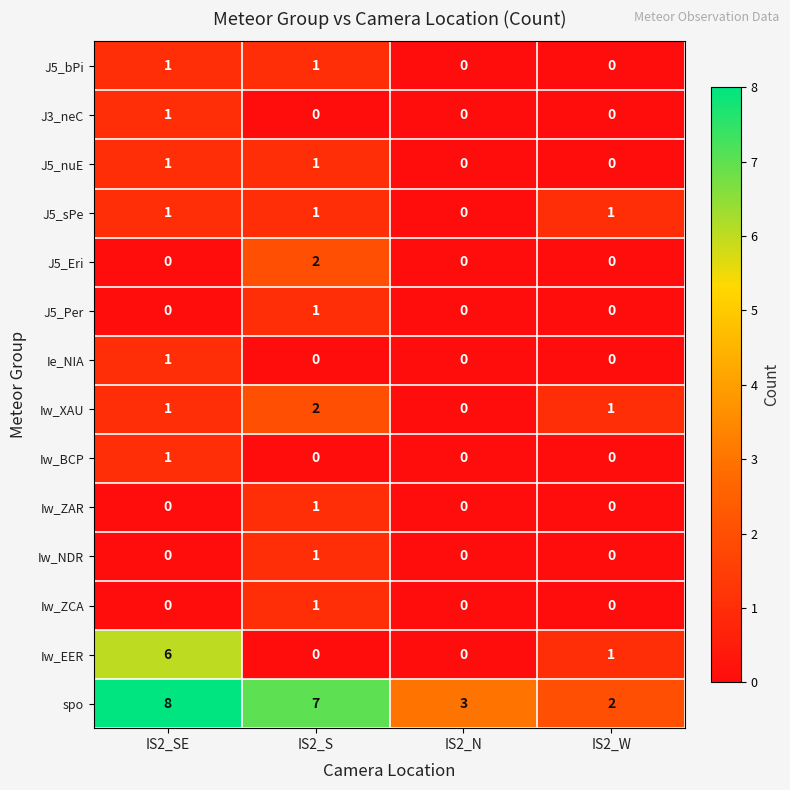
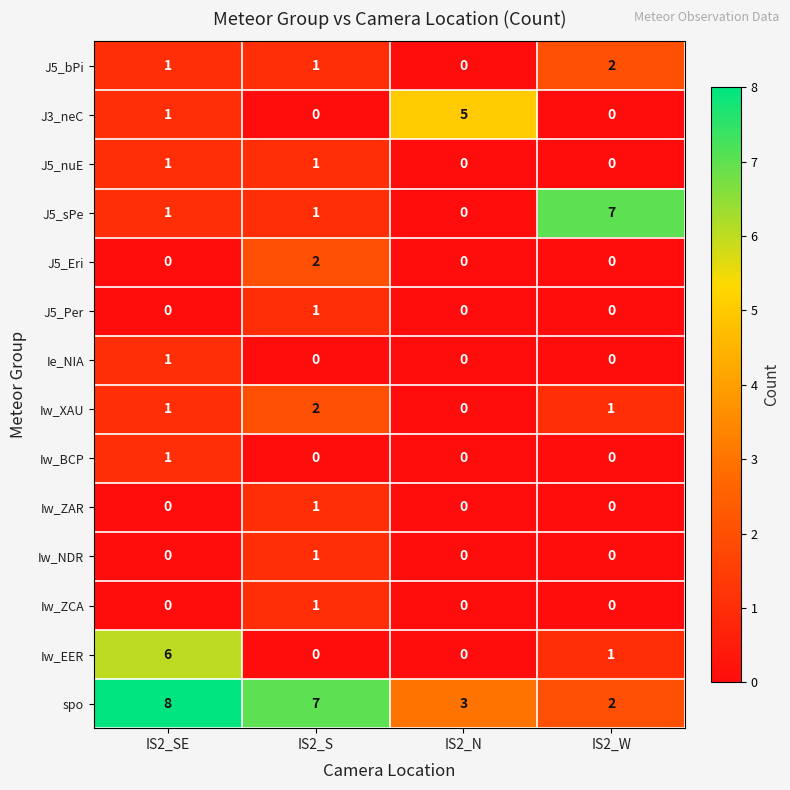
J5_bPi, IS2_W: 0 -> 2
J3_neC, IS2_N: 0 -> 5
J5_sPe, IS2_W: 1 -> 7
